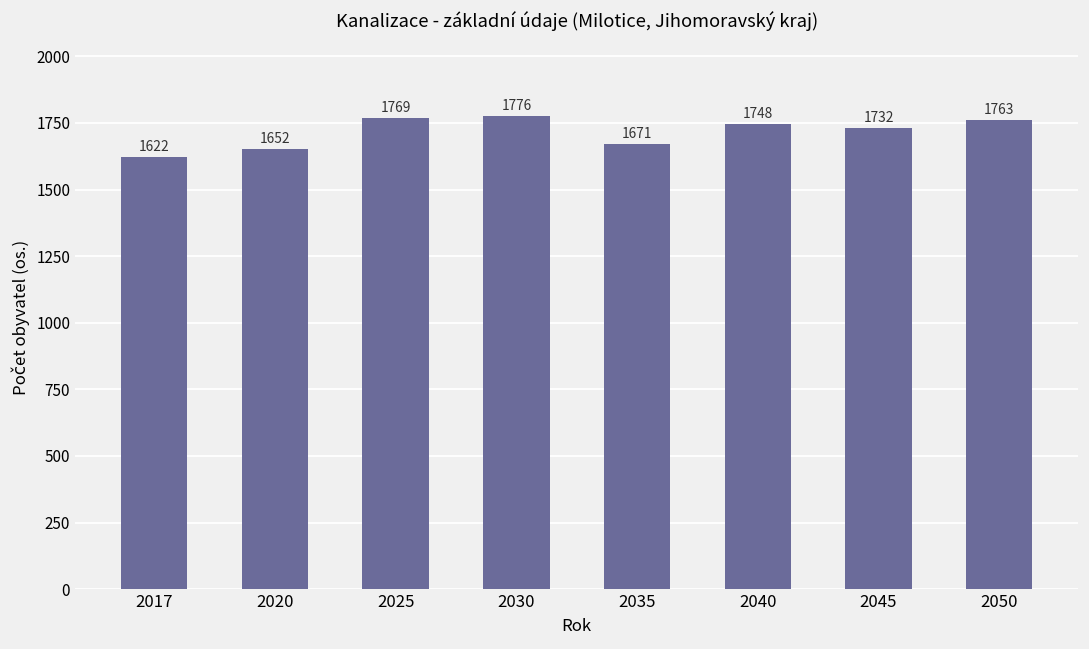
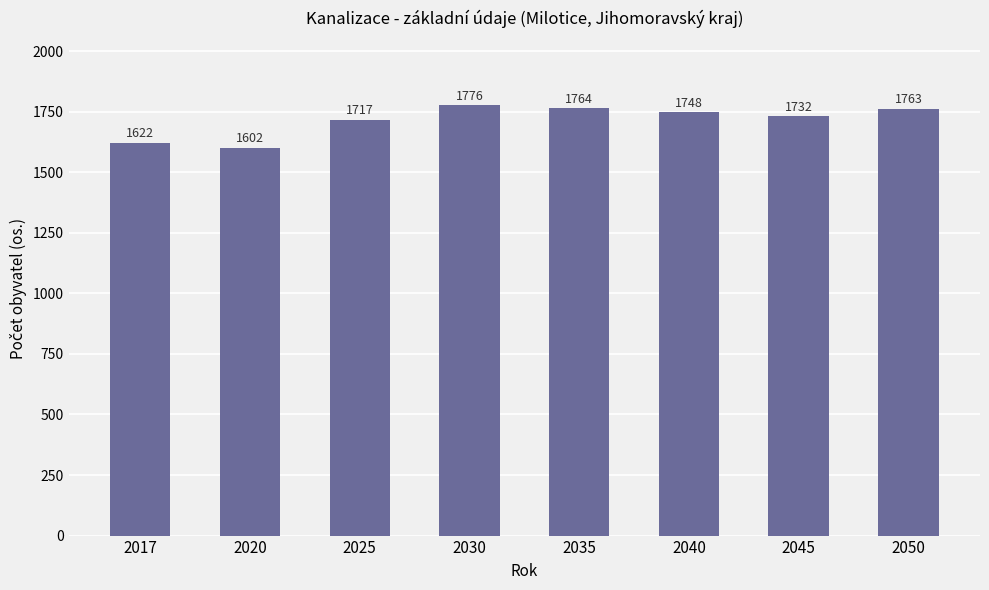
2020: 1652 -> 1602
2025: 1769 -> 1717
2035: 1671 -> 1764
